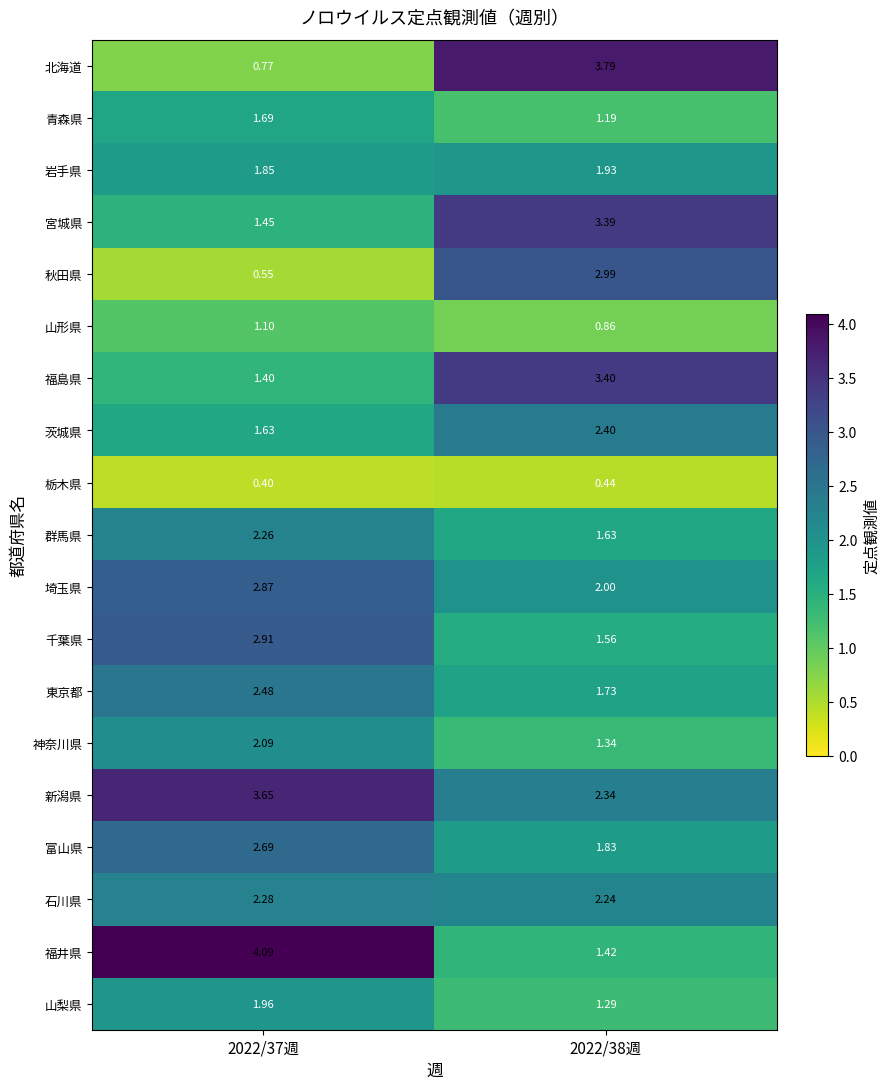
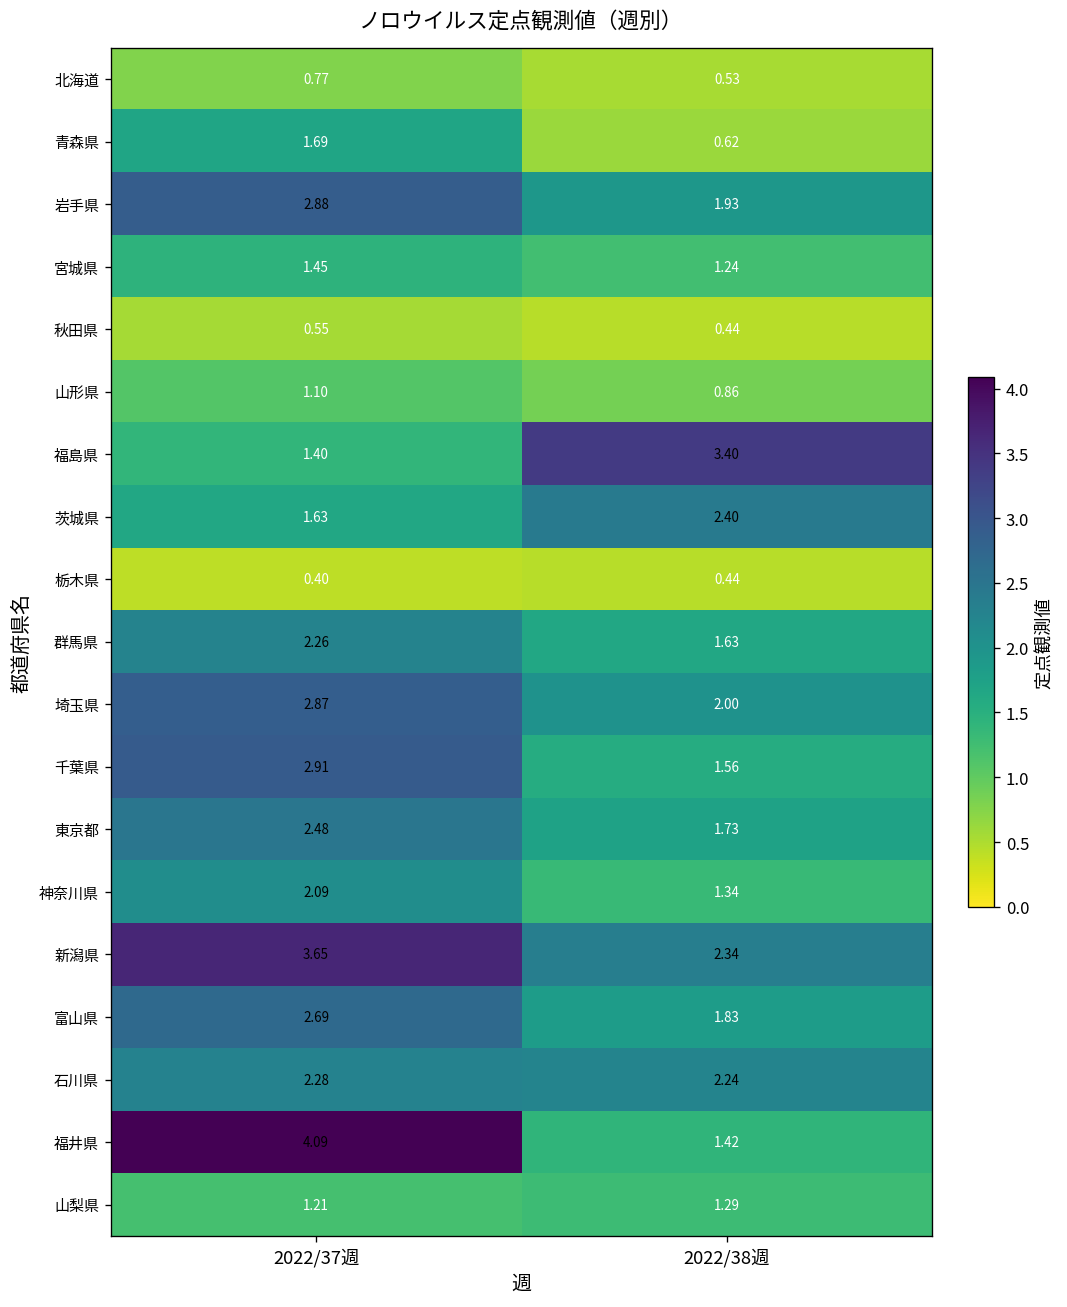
北海道, 2022/38週: 3.79 -> 0.53
青森県, 2022/38週: 1.19 -> 0.62
岩手県, 2022/37週: 1.85 -> 2.88
宮城県, 2022/38週: 3.39 -> 1.24
秋田県, 2022/38週: 2.99 -> 0.44
山梨県, 2022/37週: 1.96 -> 1.21
